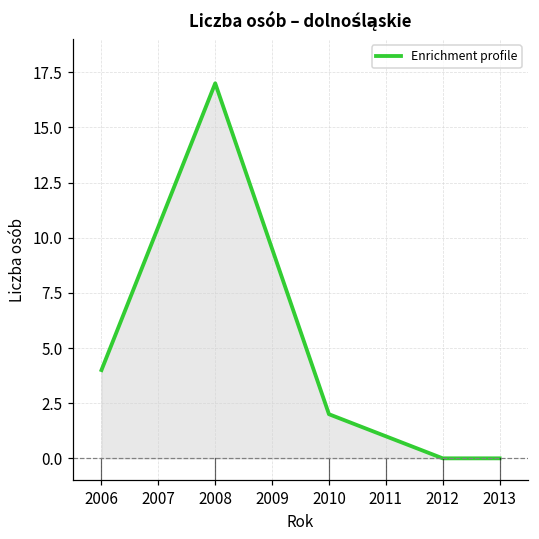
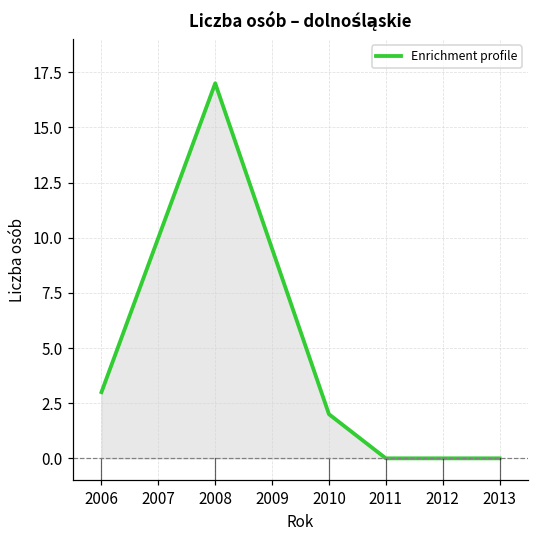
2006: 4 -> 3
2011: 1 -> 0
